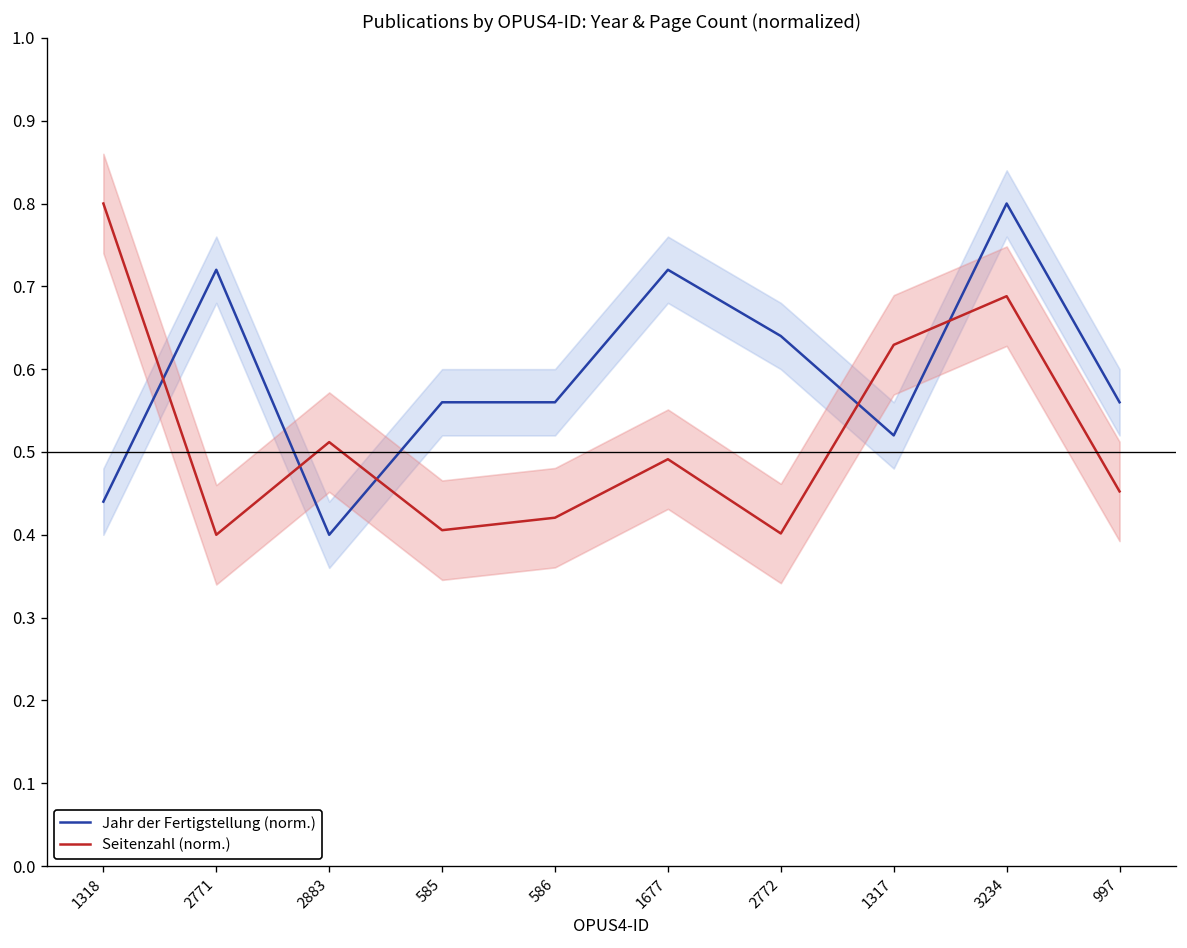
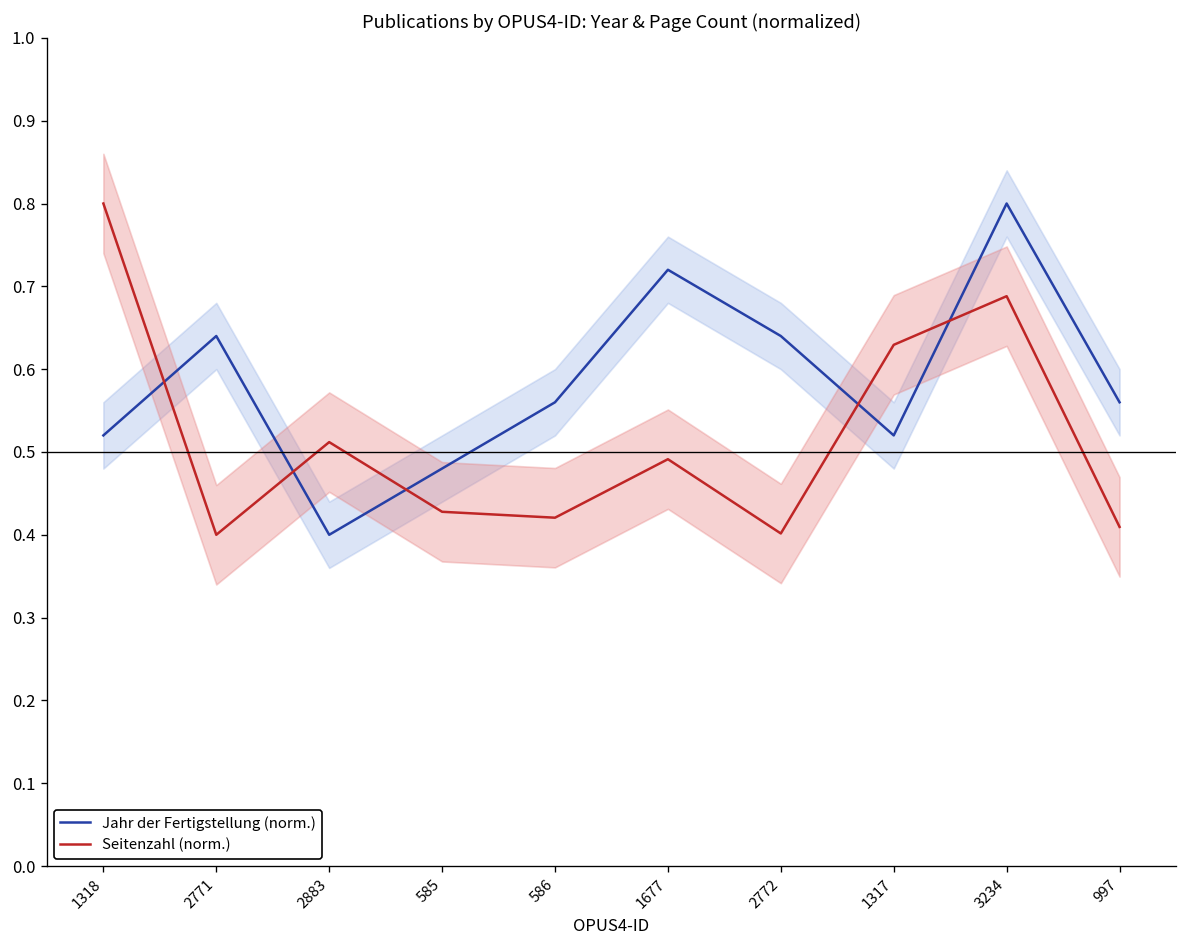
Jahr der Fertigstellung (norm.), 1318: 0.44 -> 0.52
Jahr der Fertigstellung (norm.), 2771: 0.72 -> 0.64
Jahr der Fertigstellung (norm.), 585: 0.56 -> 0.48
Seitenzahl (norm.), 585: 0.41 -> 0.43
Seitenzahl (norm.), 997: 0.45 -> 0.41
